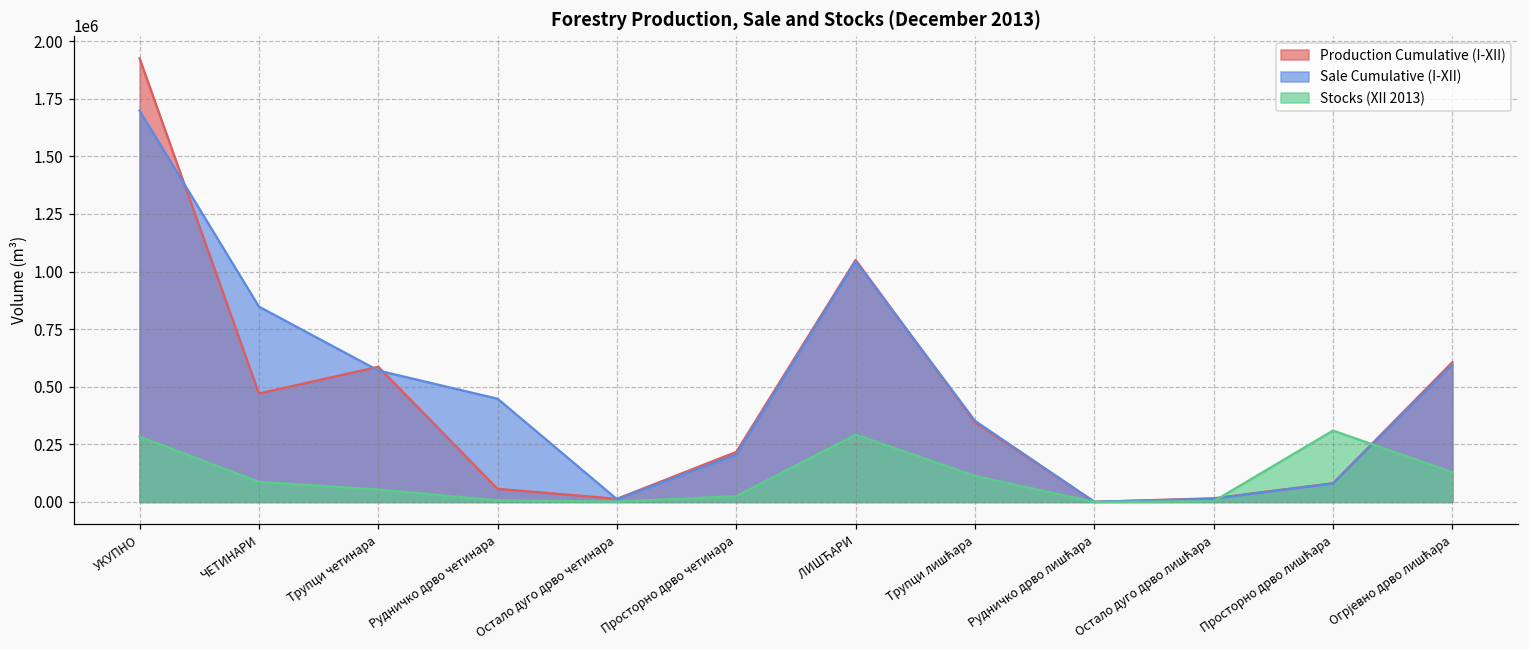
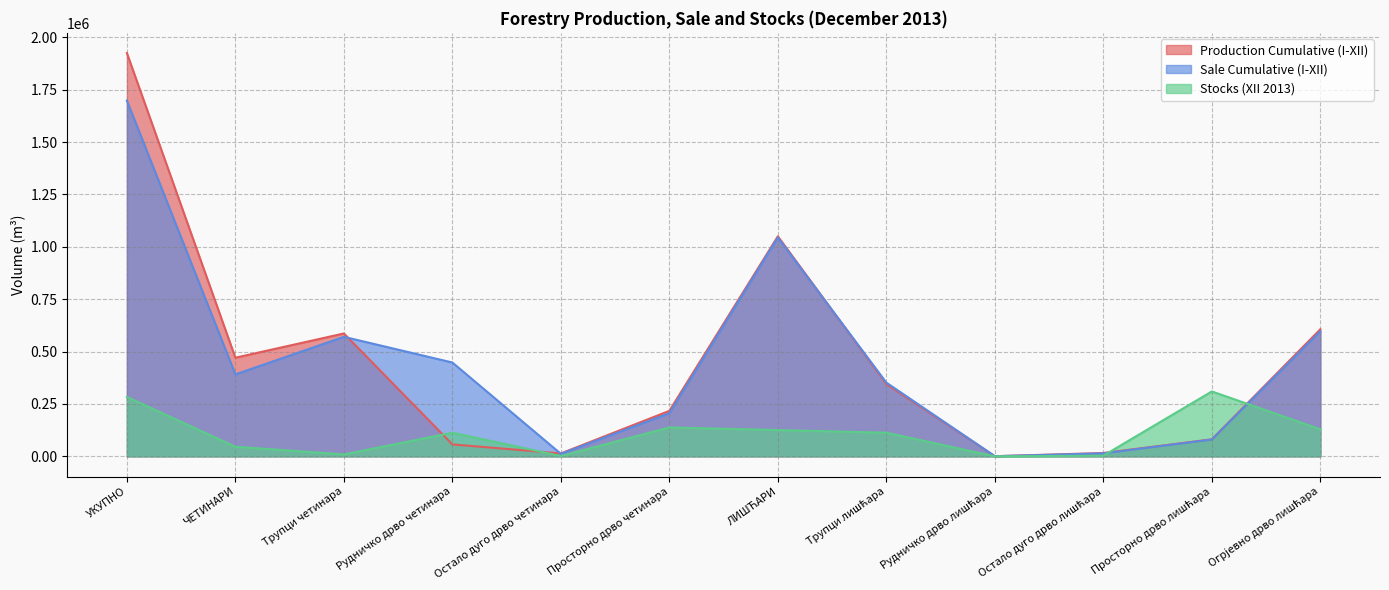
Sale Cumulative (I-XII), ЧЕТИНАРИ: 850000 -> 390000
Stocks (XII 2013), ЧЕТИНАРИ: 90000 -> 50000
Stocks (XII 2013), Трупци четинара: 50000 -> 10000
Stocks (XII 2013), Рудничко дрво четинара: 10000 -> 110000
Stocks (XII 2013), Просторно дрво четинара: 20000 -> 140000
Stocks (XII 2013), ЛИШЋАРИ: 290000 -> 130000
